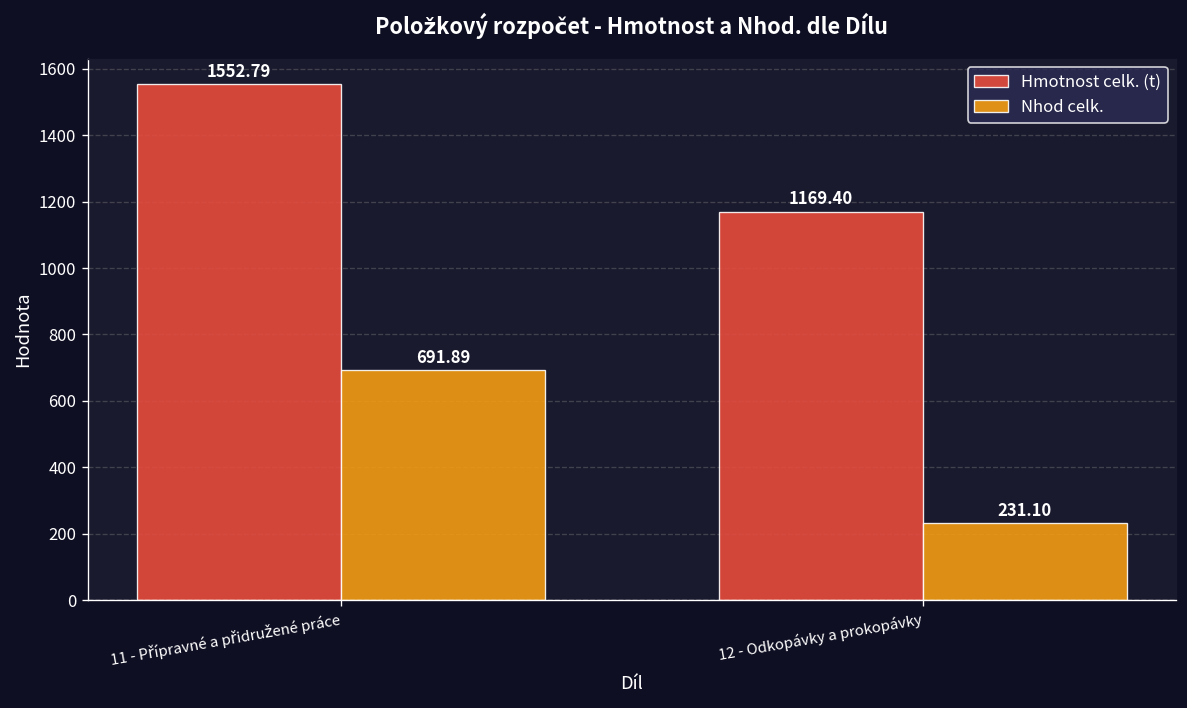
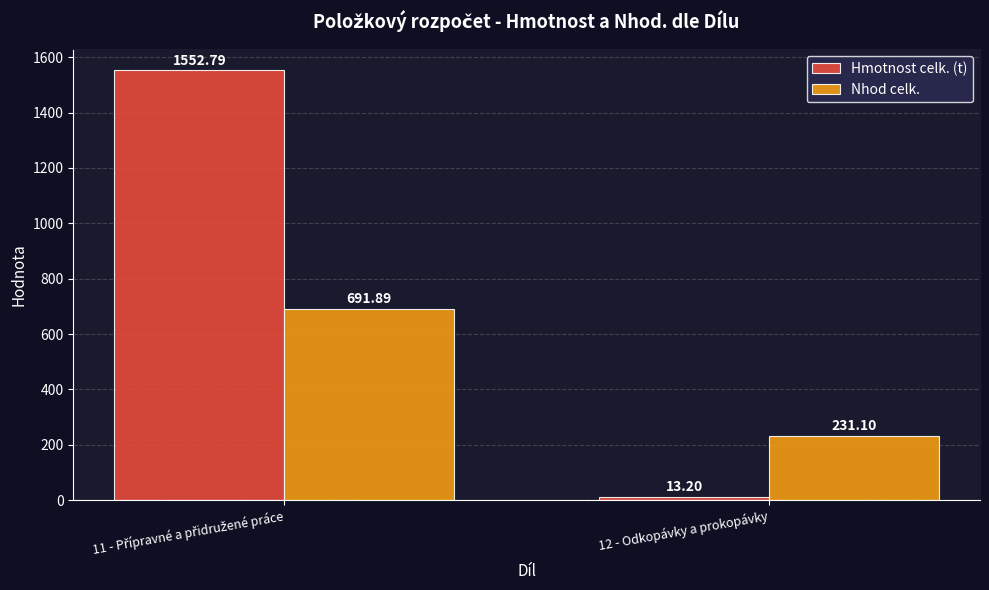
Hmotnost celk. (t), 12 - Odkopávky a prokopávky: 1169.40 -> 13.20
